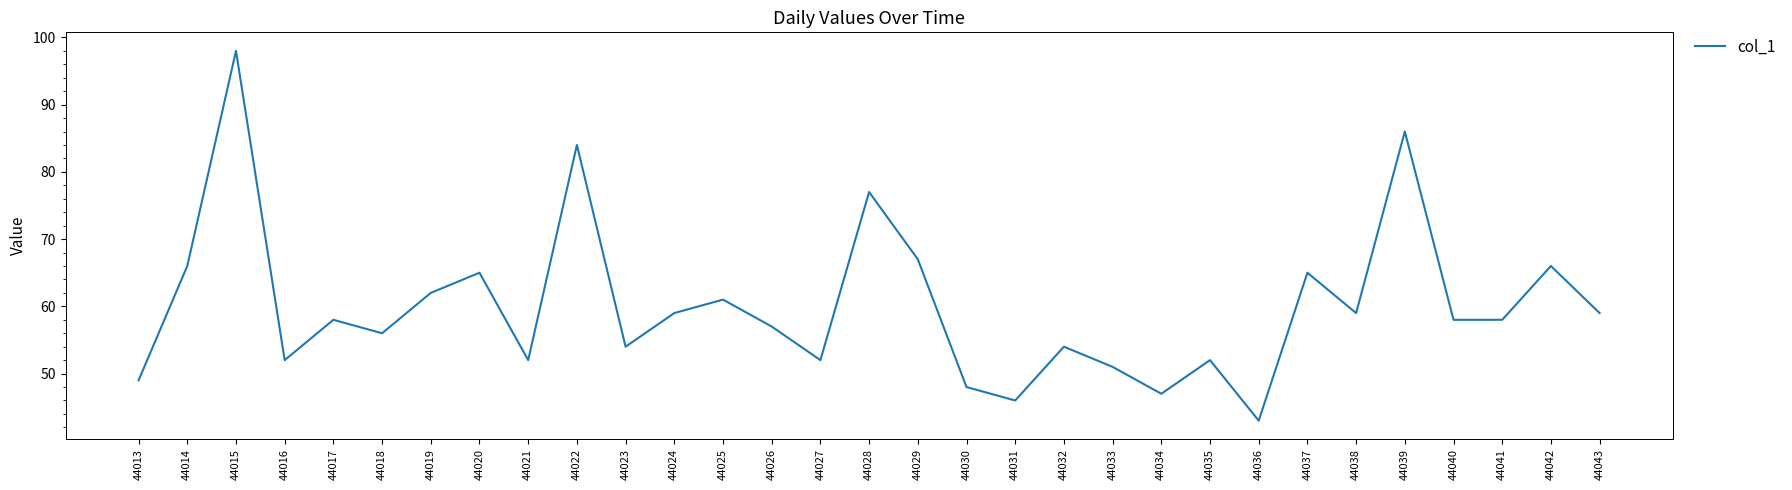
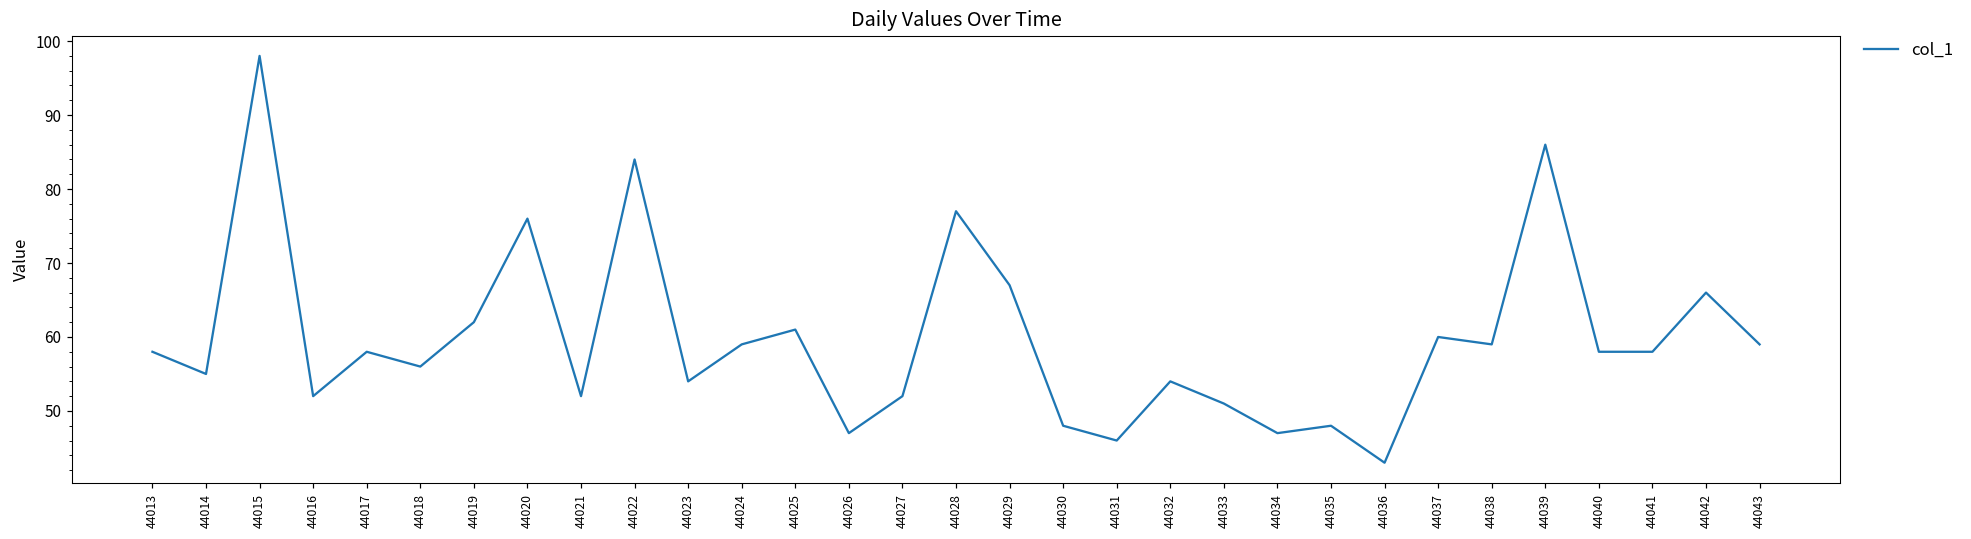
44013: 49 -> 58
44014: 66 -> 55
44020: 65 -> 76
44026: 57 -> 47
44035: 52 -> 48
44037: 65 -> 60
